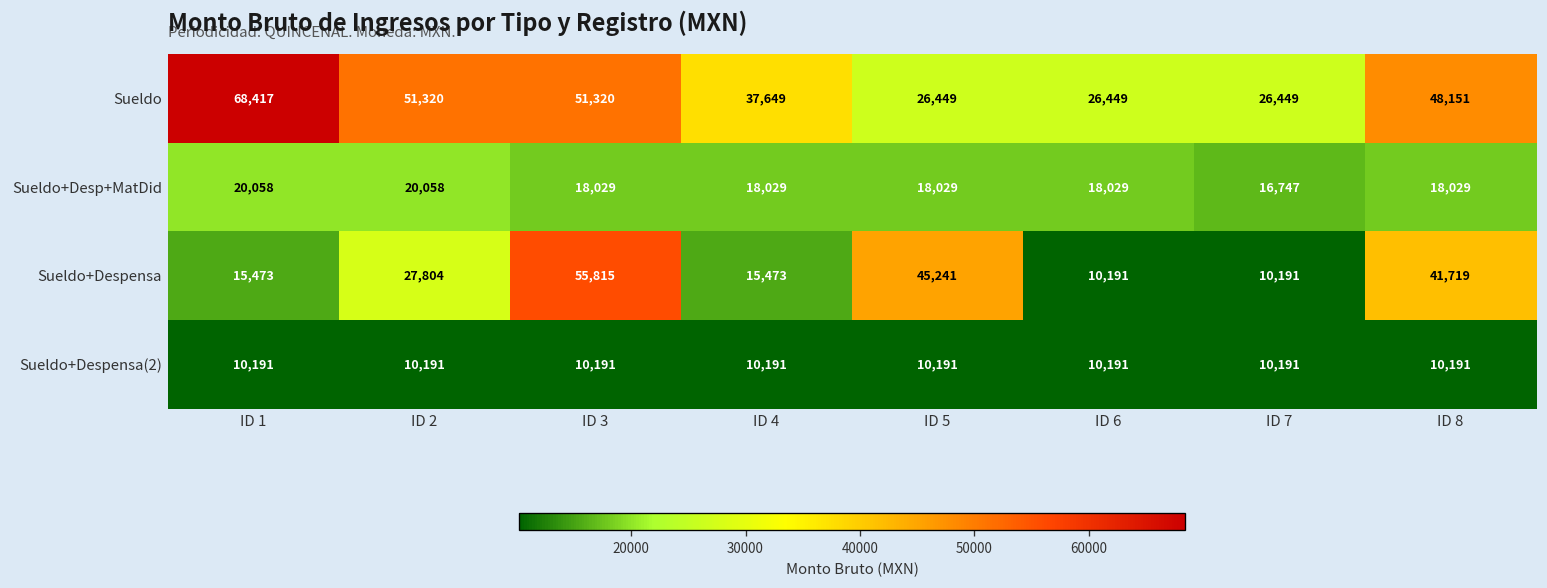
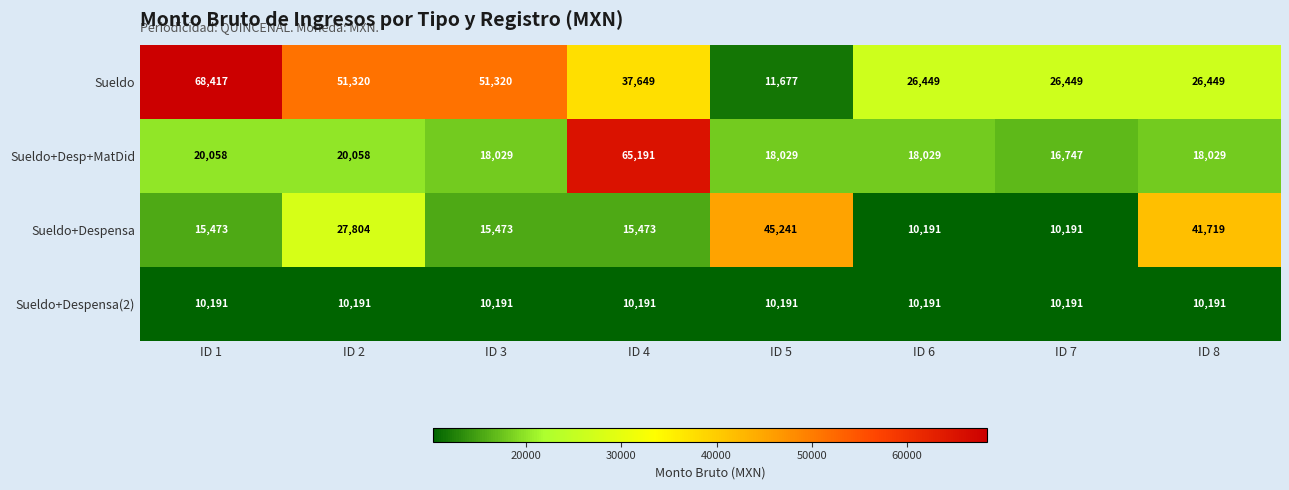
Sueldo, ID 5: 26,449 -> 11,677
Sueldo, ID 8: 48,151 -> 26,449
Sueldo+Desp+MatDid, ID 4: 18,029 -> 65,191
Sueldo+Despensa, ID 3: 55,815 -> 15,473
